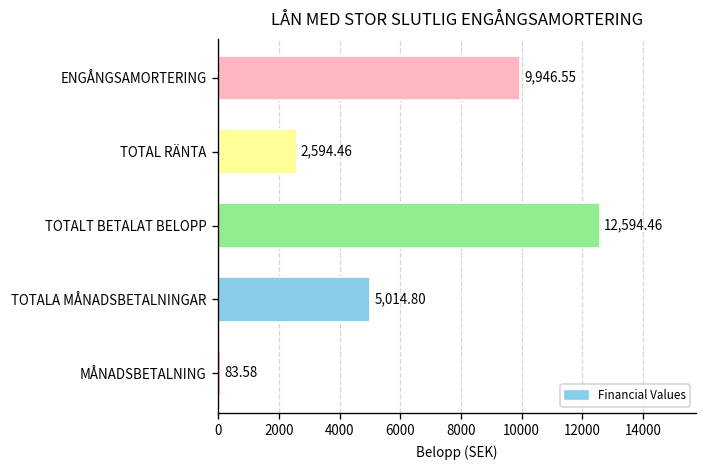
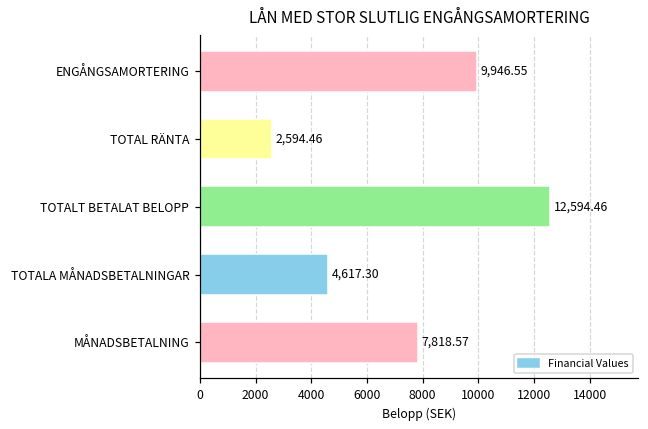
TOTALA MÅNADSBETALNINGAR: 5,014.80 -> 4,617.30
MÅNADSBETALNING: 83.58 -> 7,818.57
